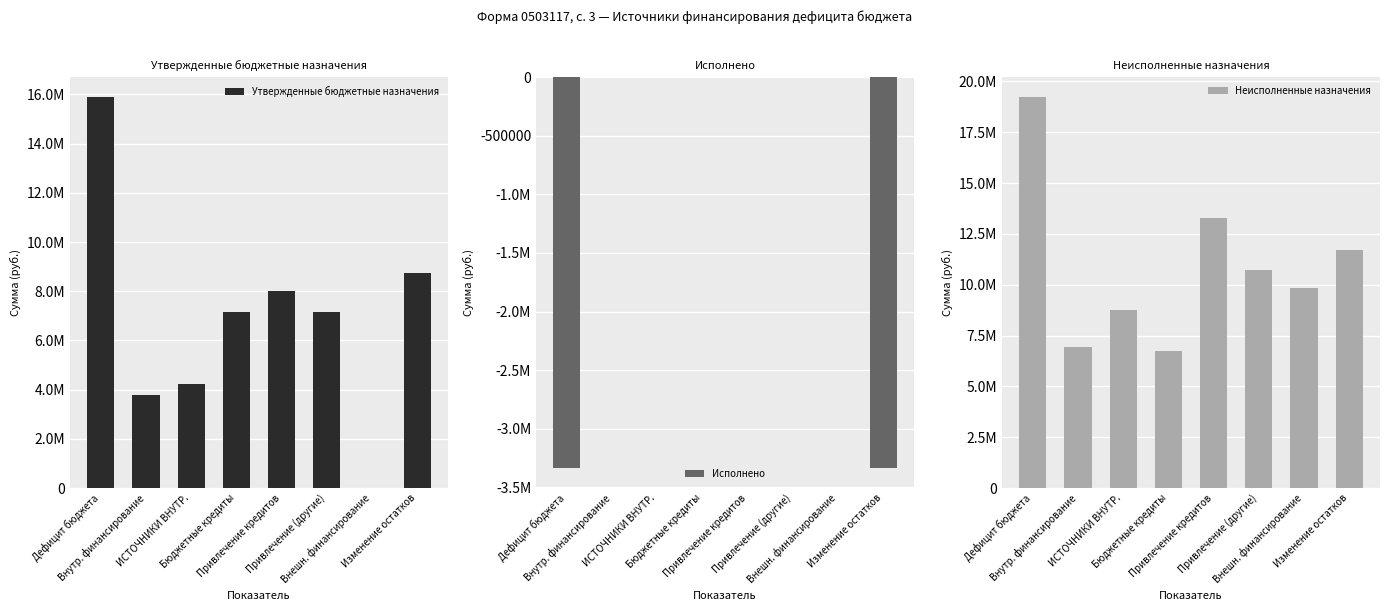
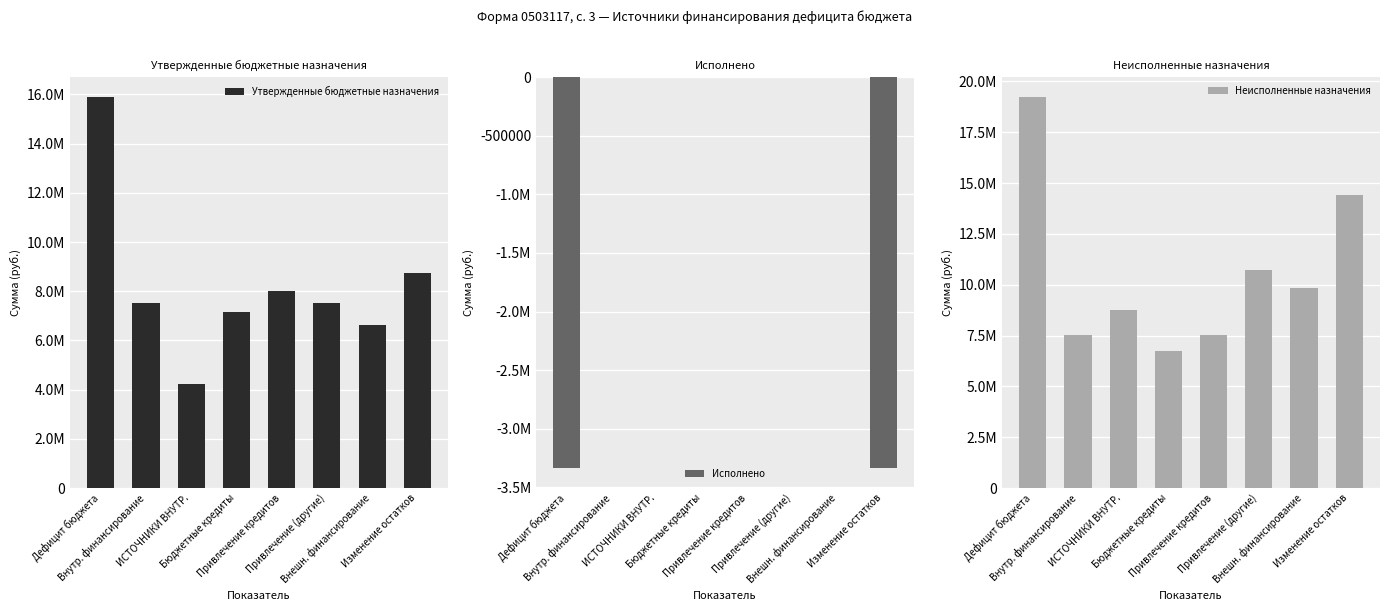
Утвержденные бюджетные назначения, Внутр. финансирование: 3800000 -> 7500000
Утвержденные бюджетные назначения, Привлечение (другие): 7100000 -> 7500000
Утвержденные бюджетные назначения, Внешн. финансирование: 0 -> 6600000
Неисполненные назначения, Внутр. финансирование: 6900000 -> 7500000
Неисполненные назначения, Привлечение кредитов: 13300000 -> 7500000
Неисполненные назначения, Изменение остатков: 11700000 -> 14400000
